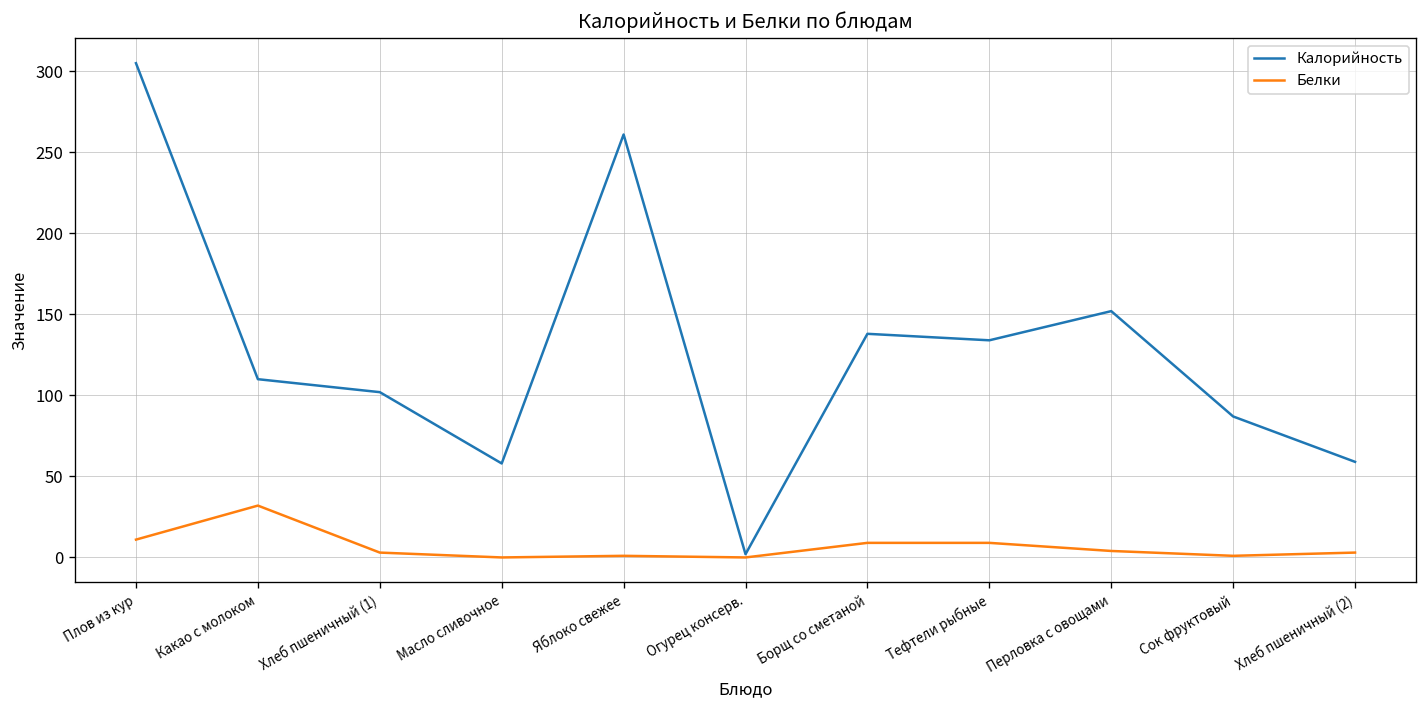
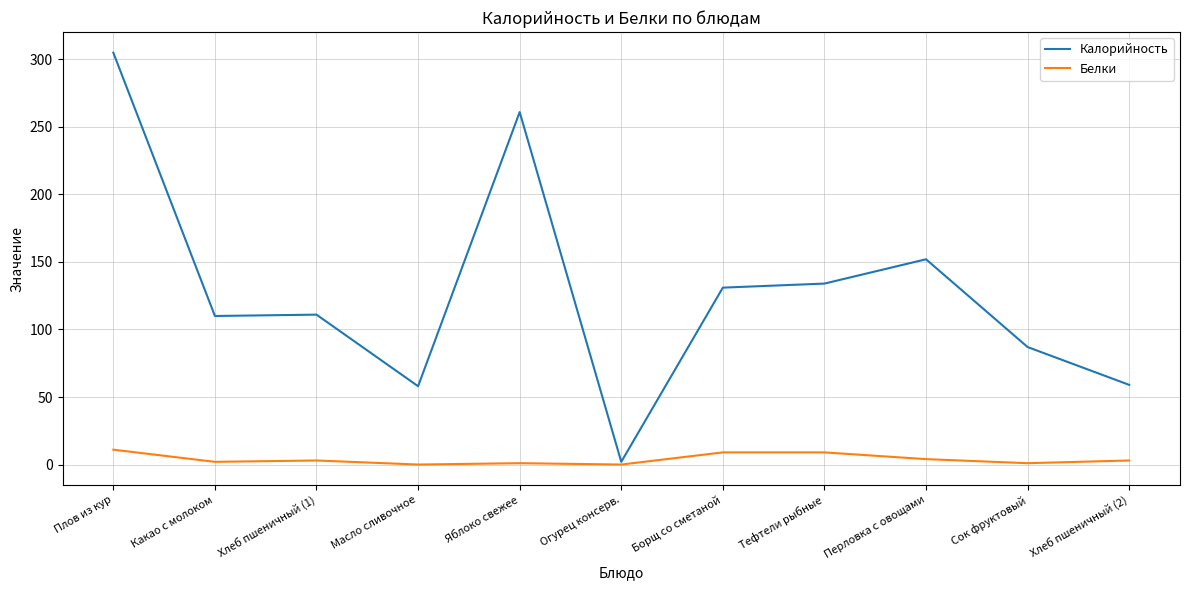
Белки, Какао с молоком: 32 -> 2
Калорийность, Хлеб пшеничный (1): 102 -> 111
Калорийность, Борщ со сметаной: 138 -> 131
